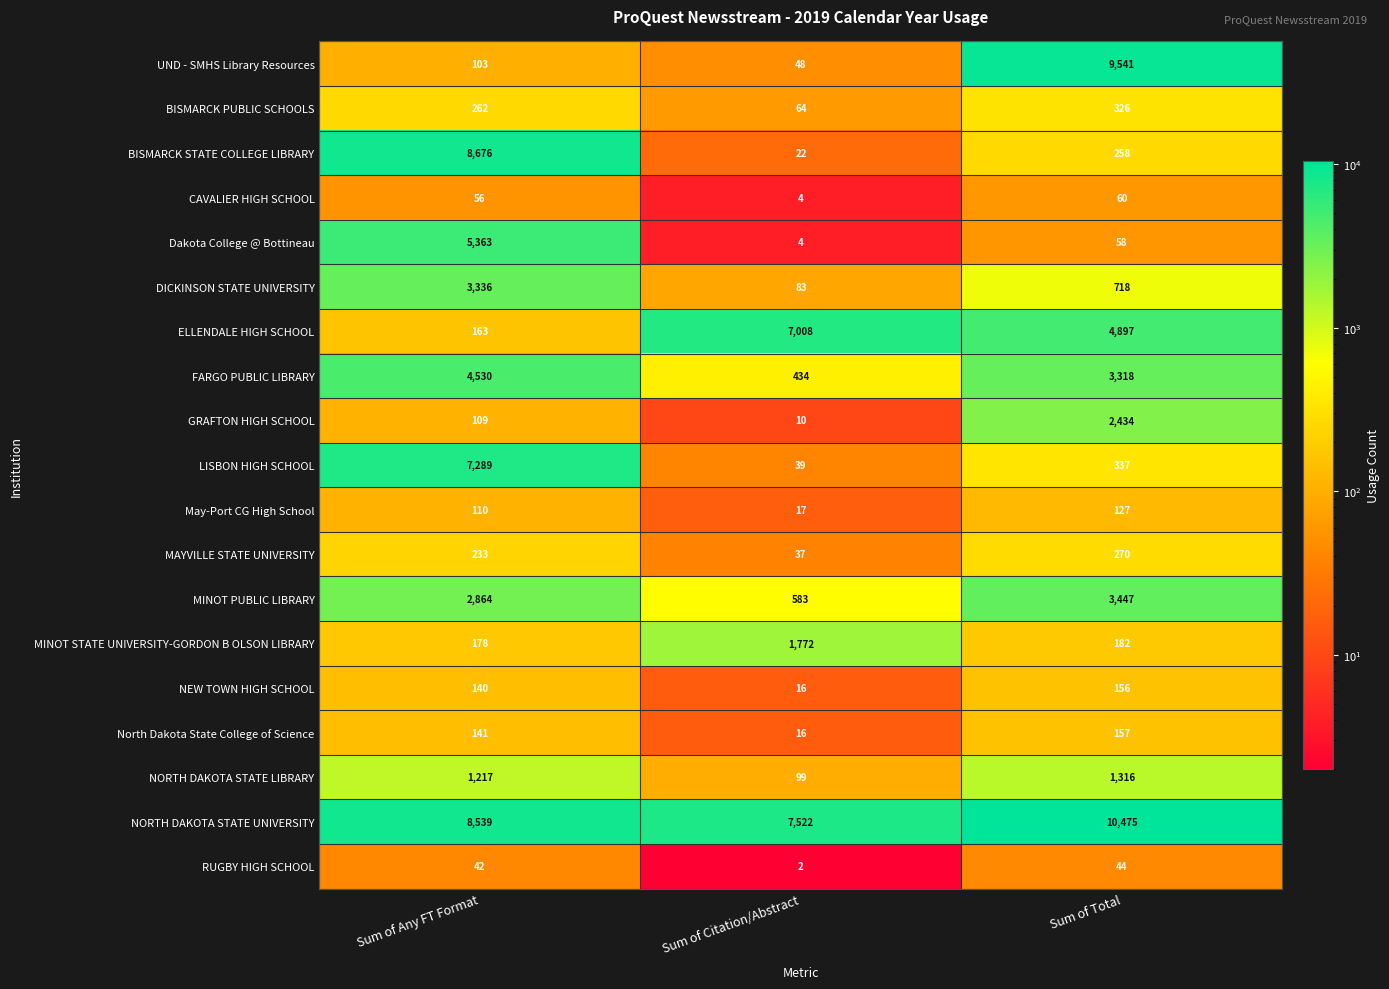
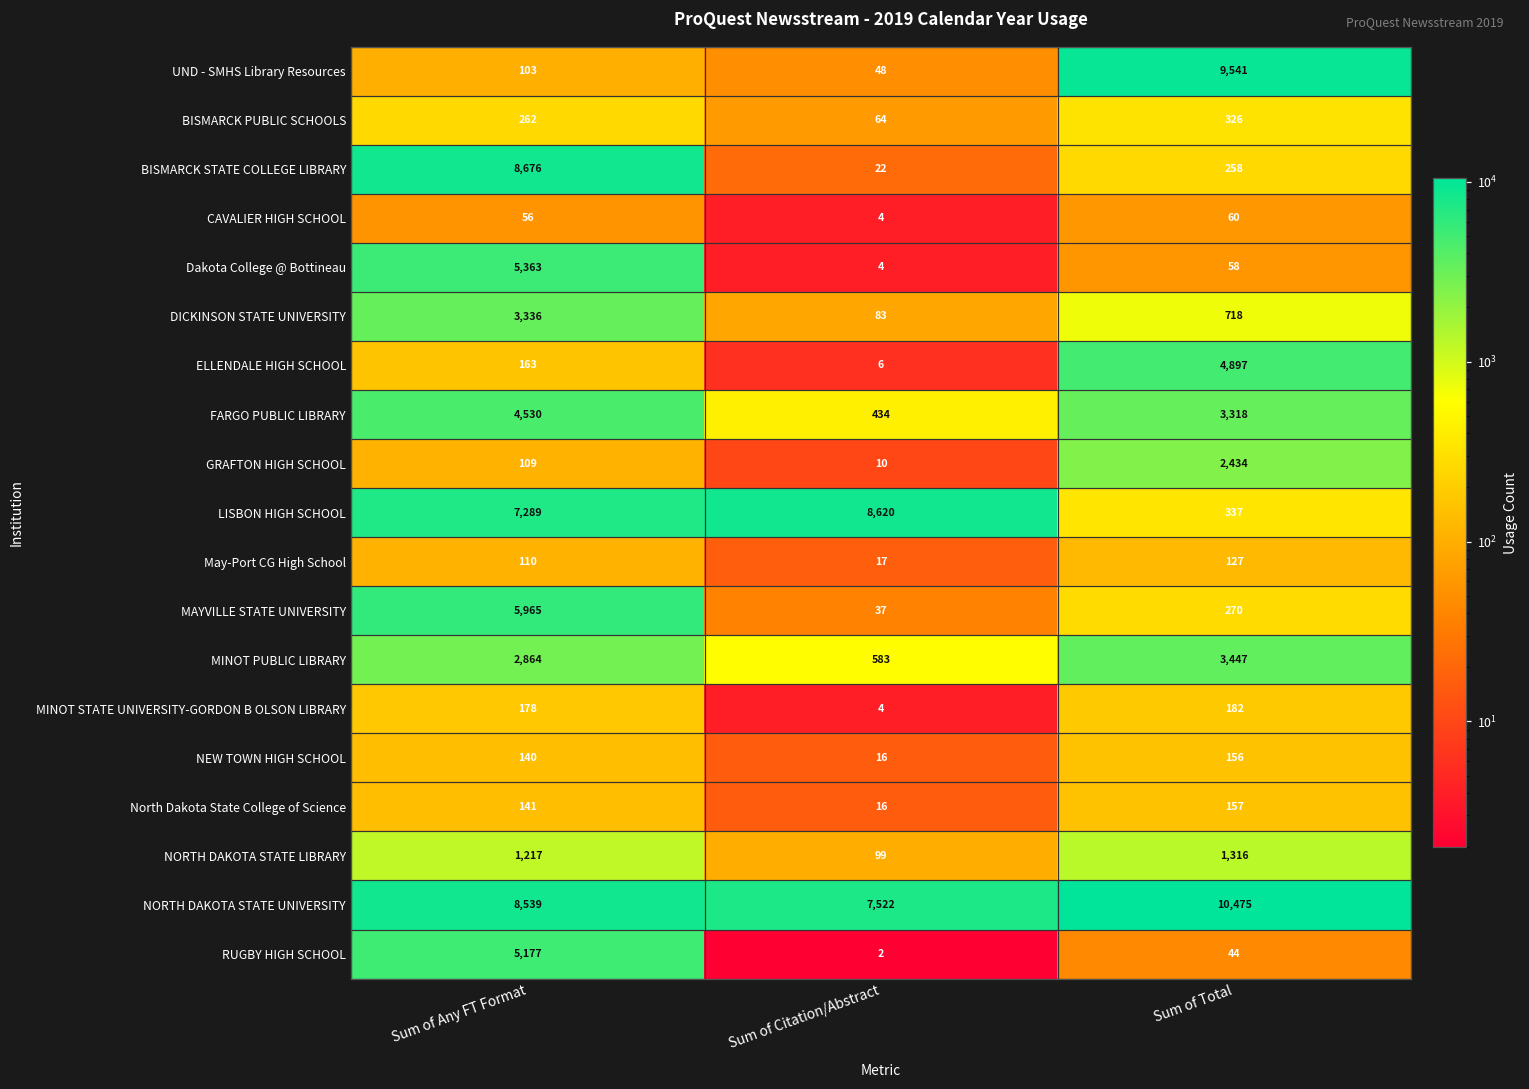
ELLENDALE HIGH SCHOOL, Sum of Citation/Abstract: 7,008 -> 6
LISBON HIGH SCHOOL, Sum of Citation/Abstract: 39 -> 8,620
MAYVILLE STATE UNIVERSITY, Sum of Any FT Format: 233 -> 5,965
MINOT STATE UNIVERSITY-GORDON B OLSON LIBRARY, Sum of Citation/Abstract: 1,772 -> 4
RUGBY HIGH SCHOOL, Sum of Any FT Format: 42 -> 5,177
